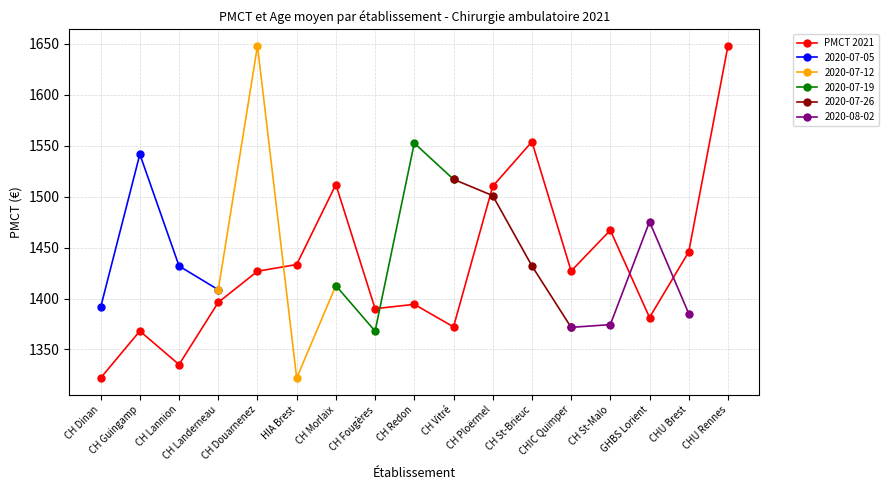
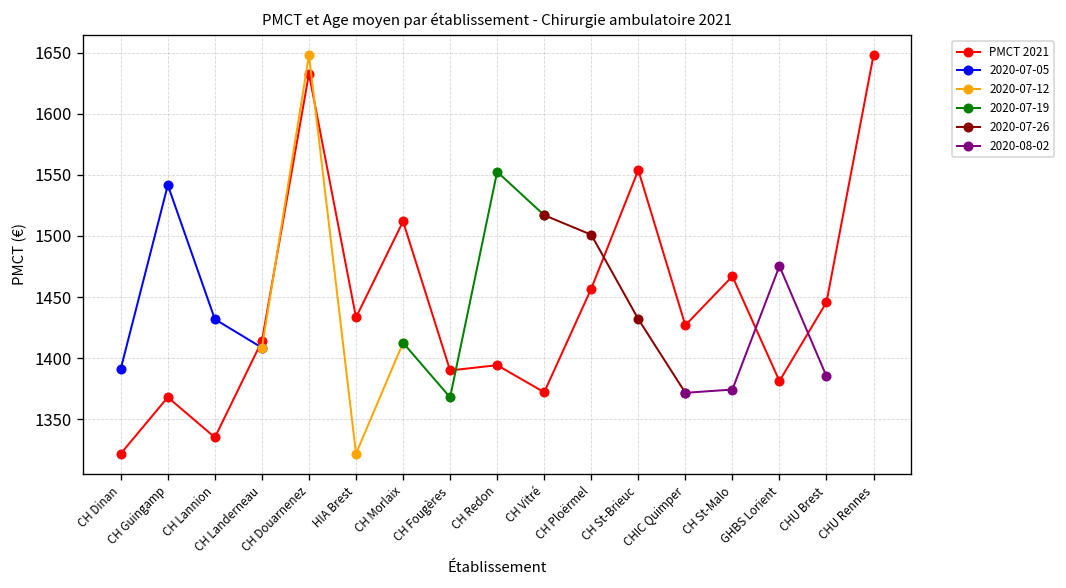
PMCT 2021, CH Landerneau: 1396 -> 1414
PMCT 2021, CH Douarnenez: 1427 -> 1633
PMCT 2021, CH Ploërmel: 1510 -> 1457
